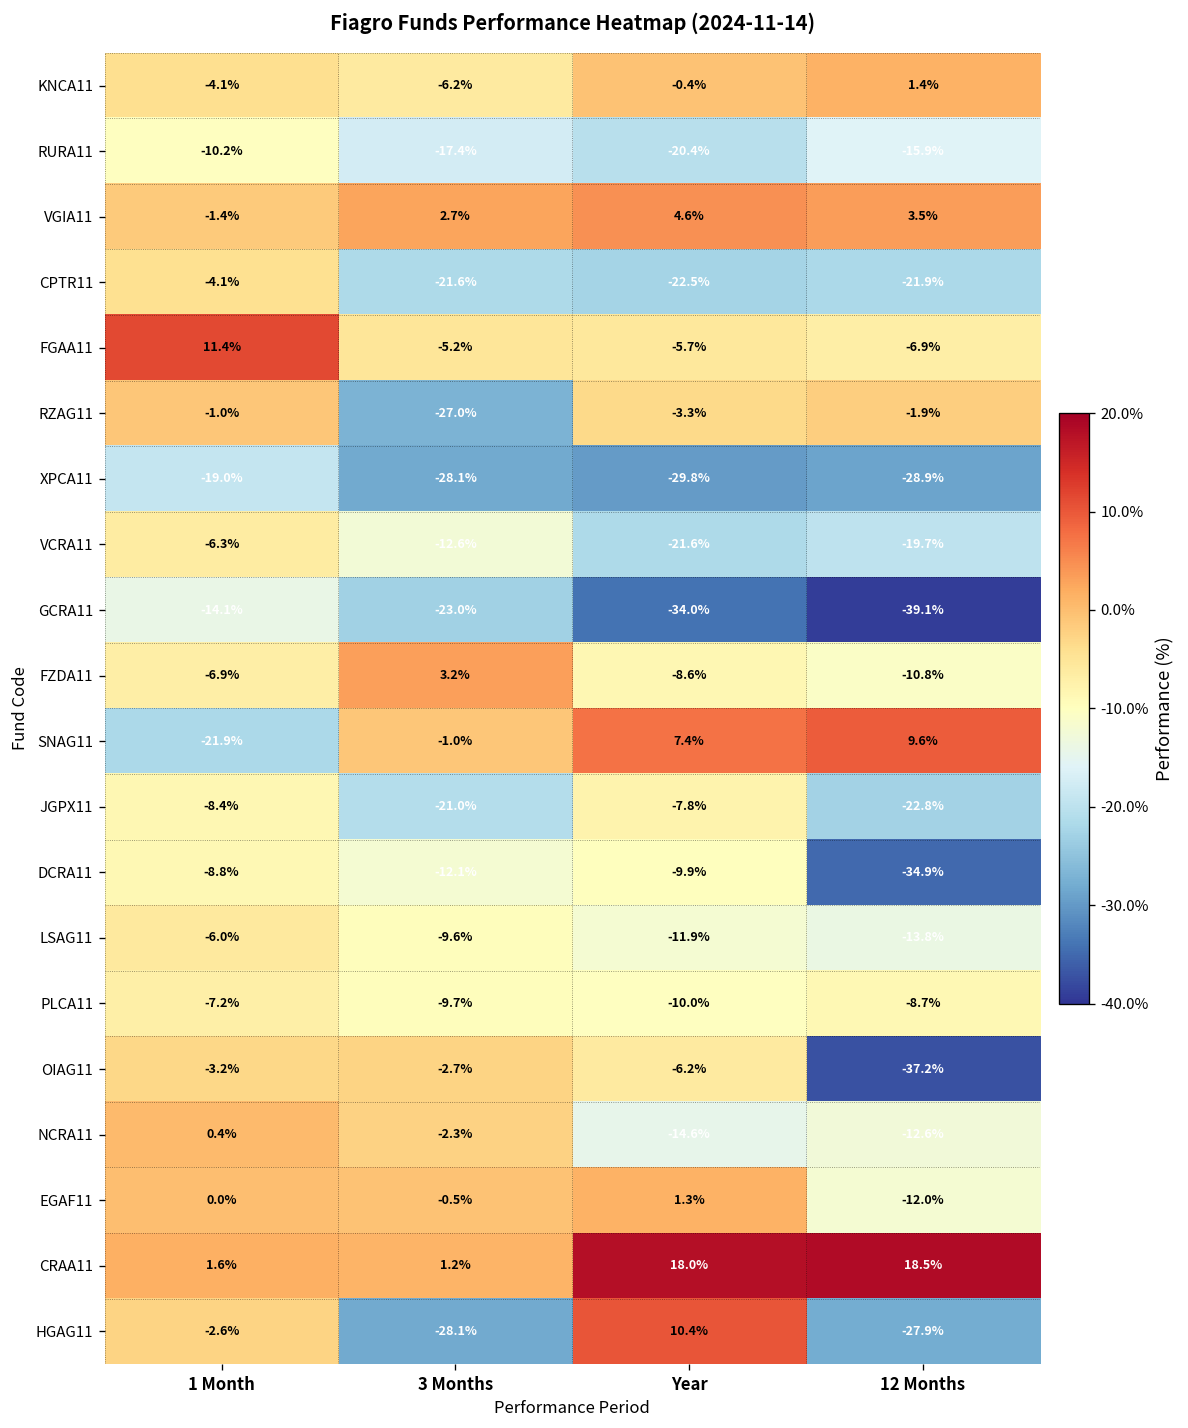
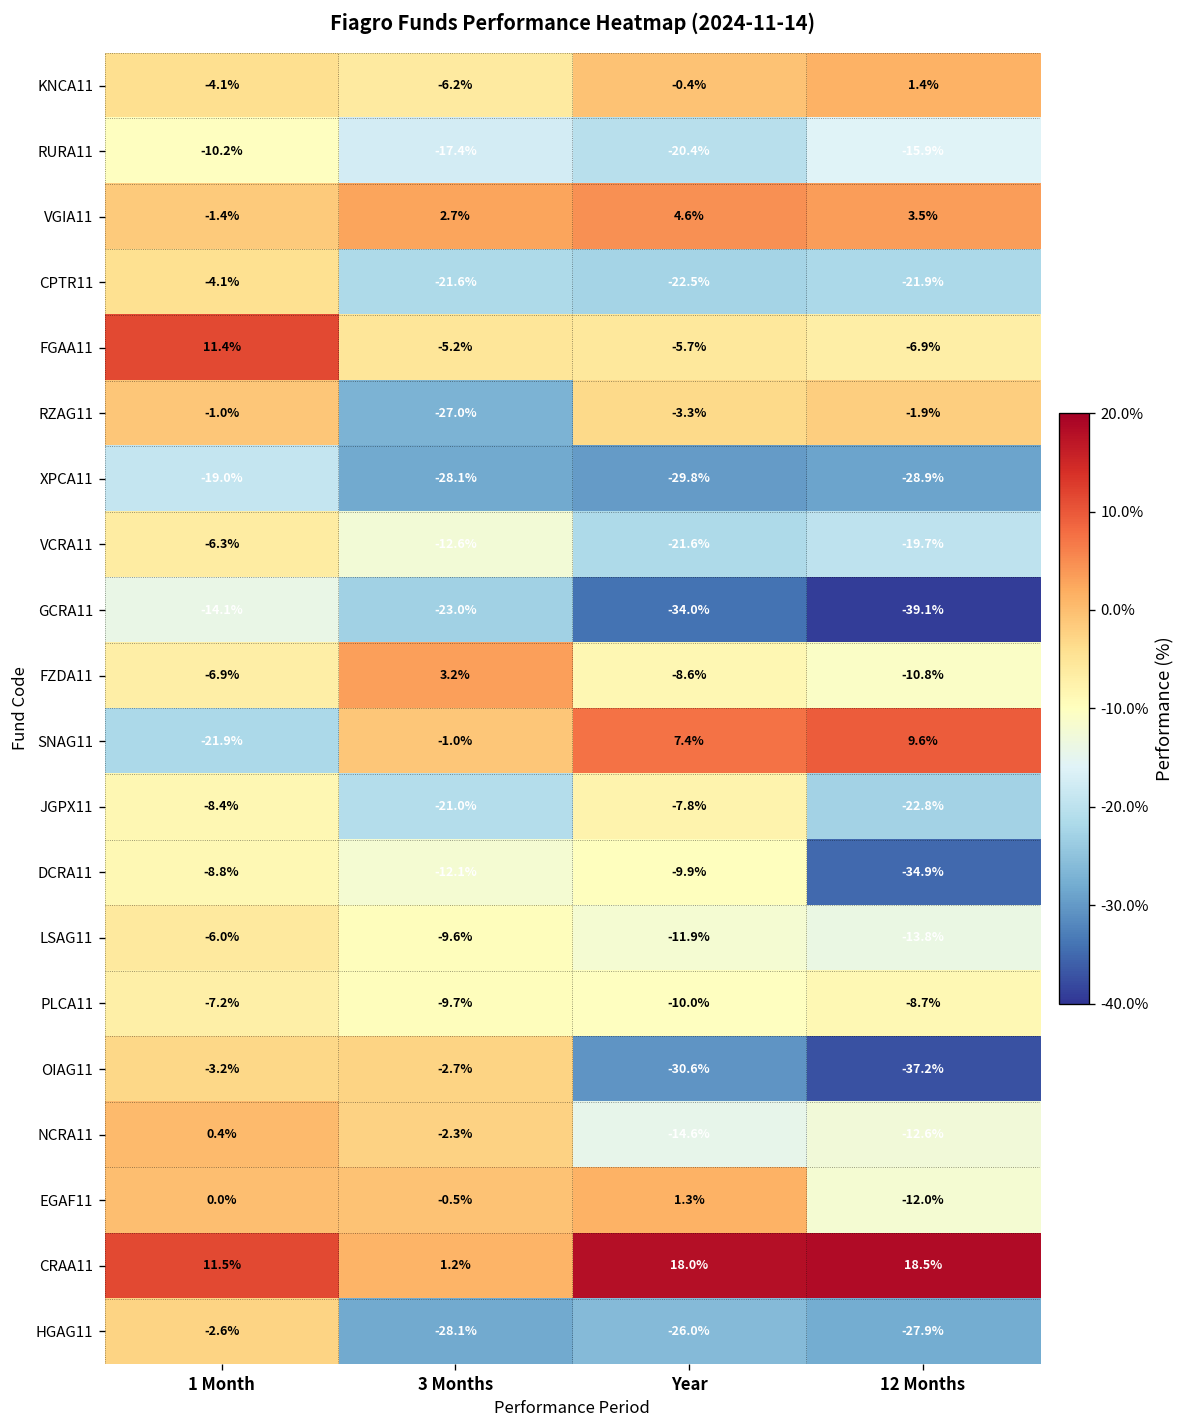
OIAG11, Year: -6.2% -> -30.6%
CRAA11, 1 Month: 1.6% -> 11.5%
HGAG11, Year: 10.4% -> -26.0%
